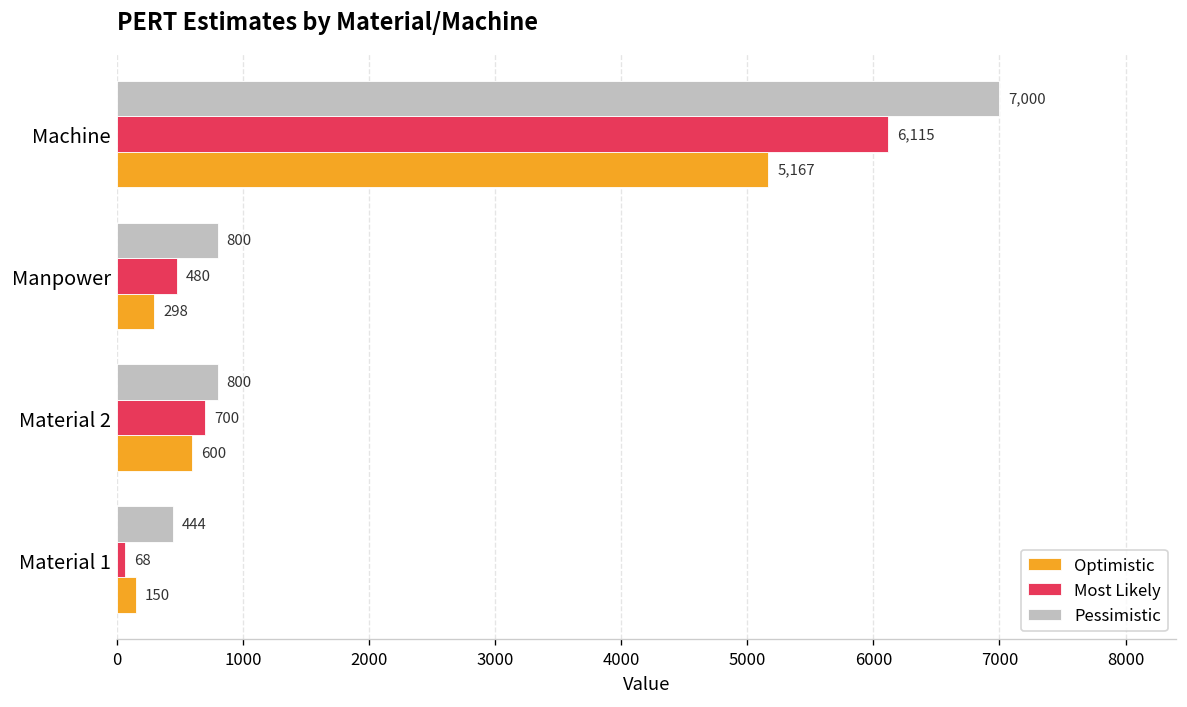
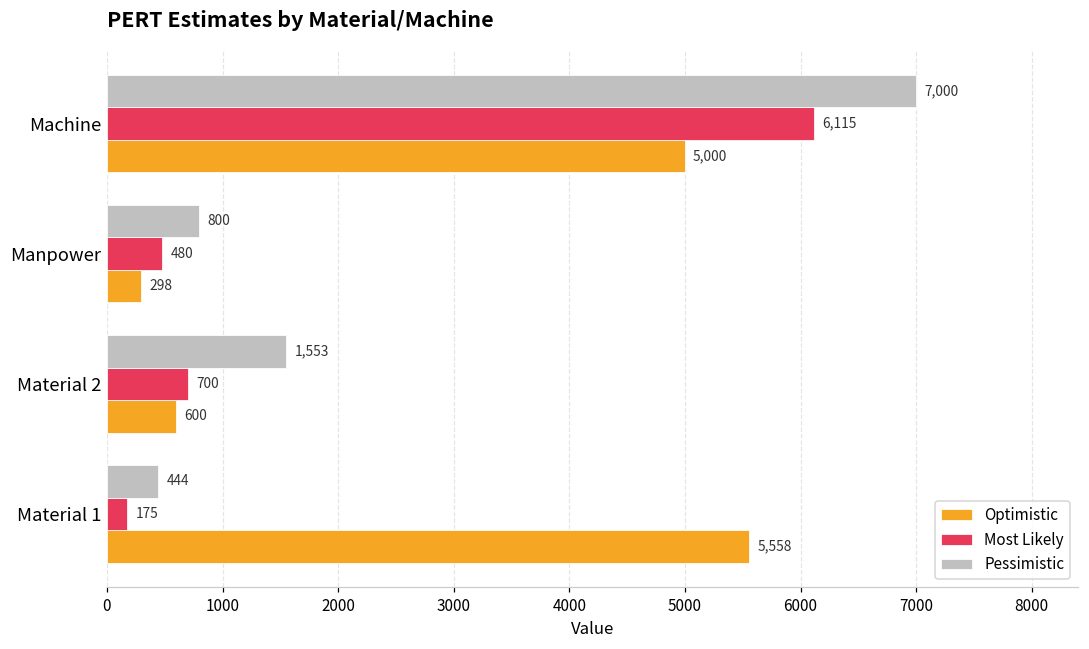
Optimistic, Machine: 5,167 -> 5,000
Pessimistic, Material 2: 800 -> 1,553
Most Likely, Material 1: 68 -> 175
Optimistic, Material 1: 150 -> 5,558
